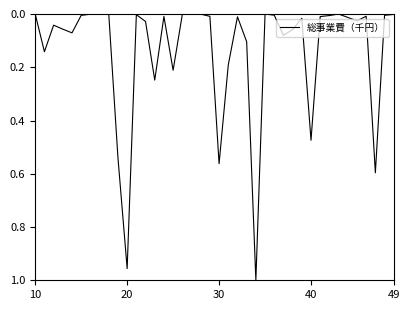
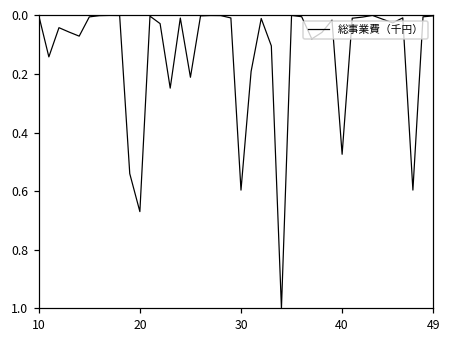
20: 0.96 -> 0.67
30: 0.56 -> 0.60
